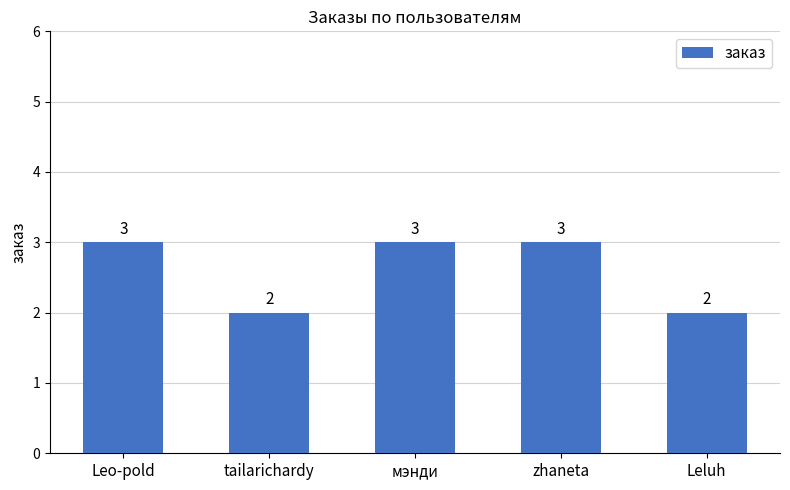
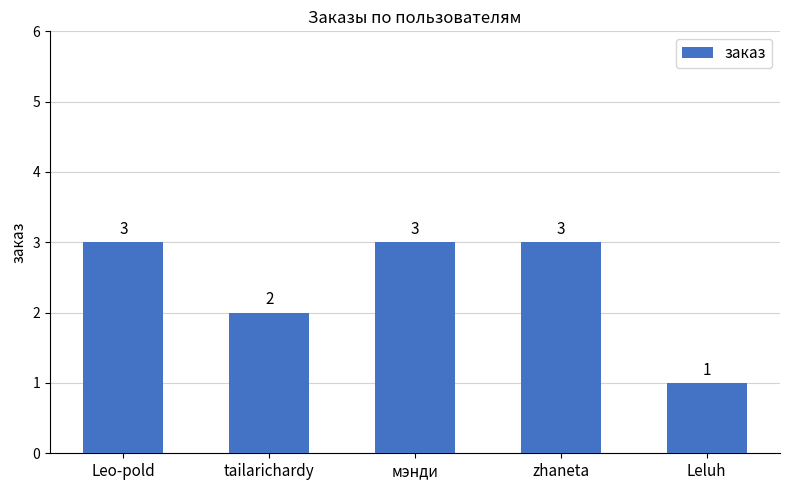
Leluh: 2 -> 1
